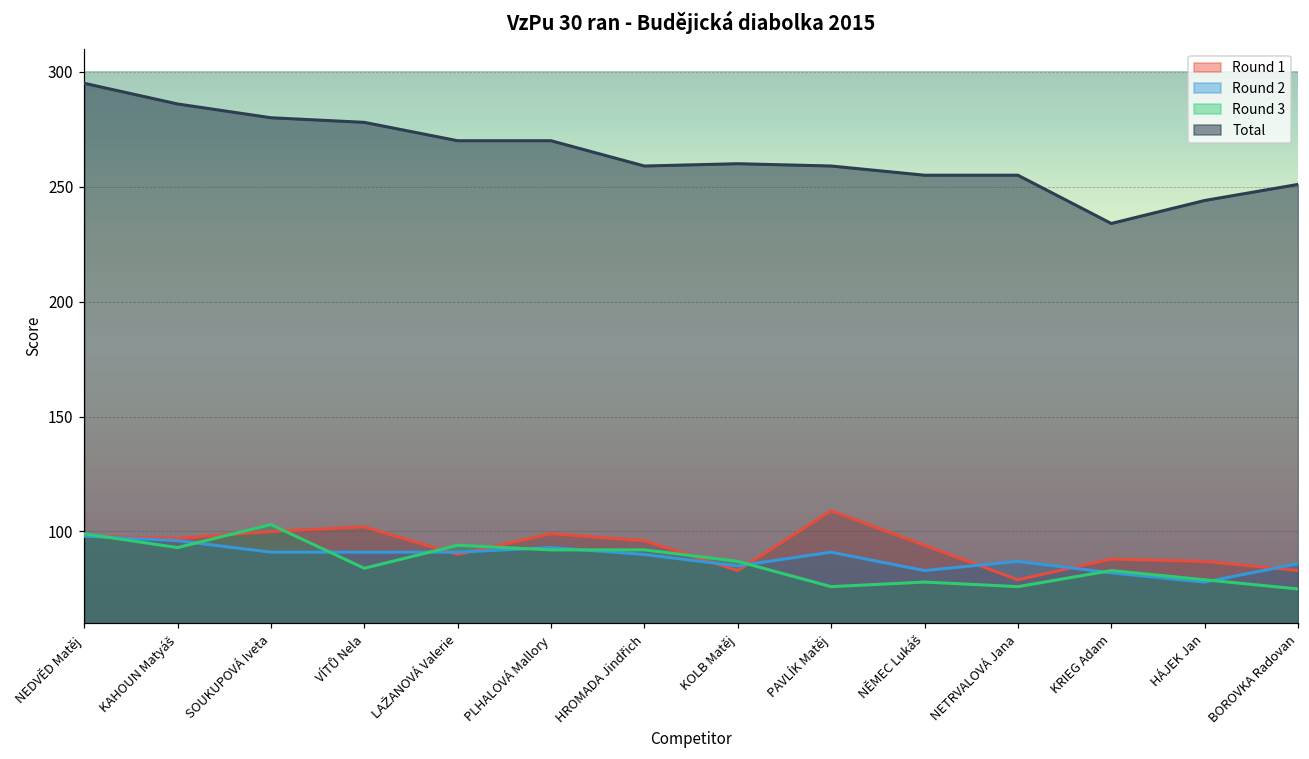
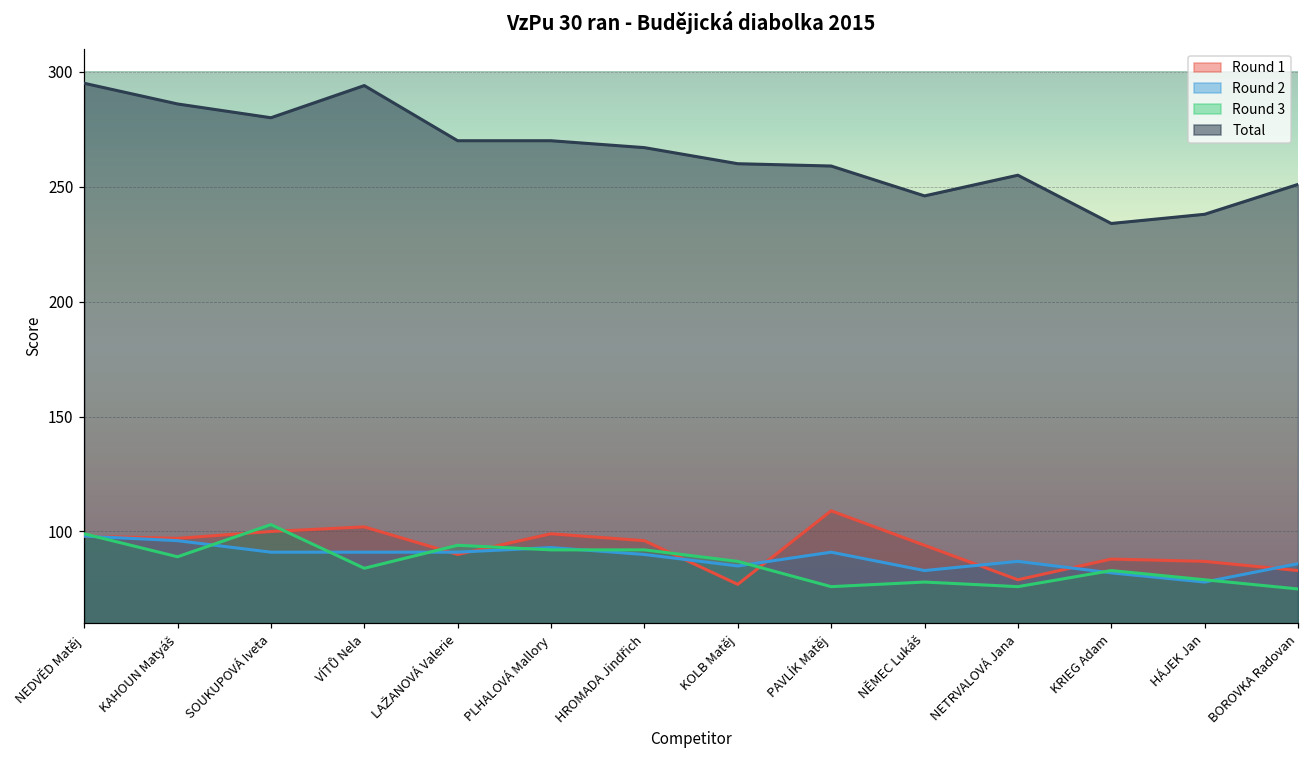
Round 3, KAHOUN Matyáš: 93 -> 89
Total, VÍTŮ Nela: 278 -> 294
Total, HROMADA Jindřich: 259 -> 267
Round 1, KOLB Matěj: 83 -> 77
Total, NĚMEC Lukáš: 255 -> 246
Total, HÁJEK Jan: 244 -> 238
